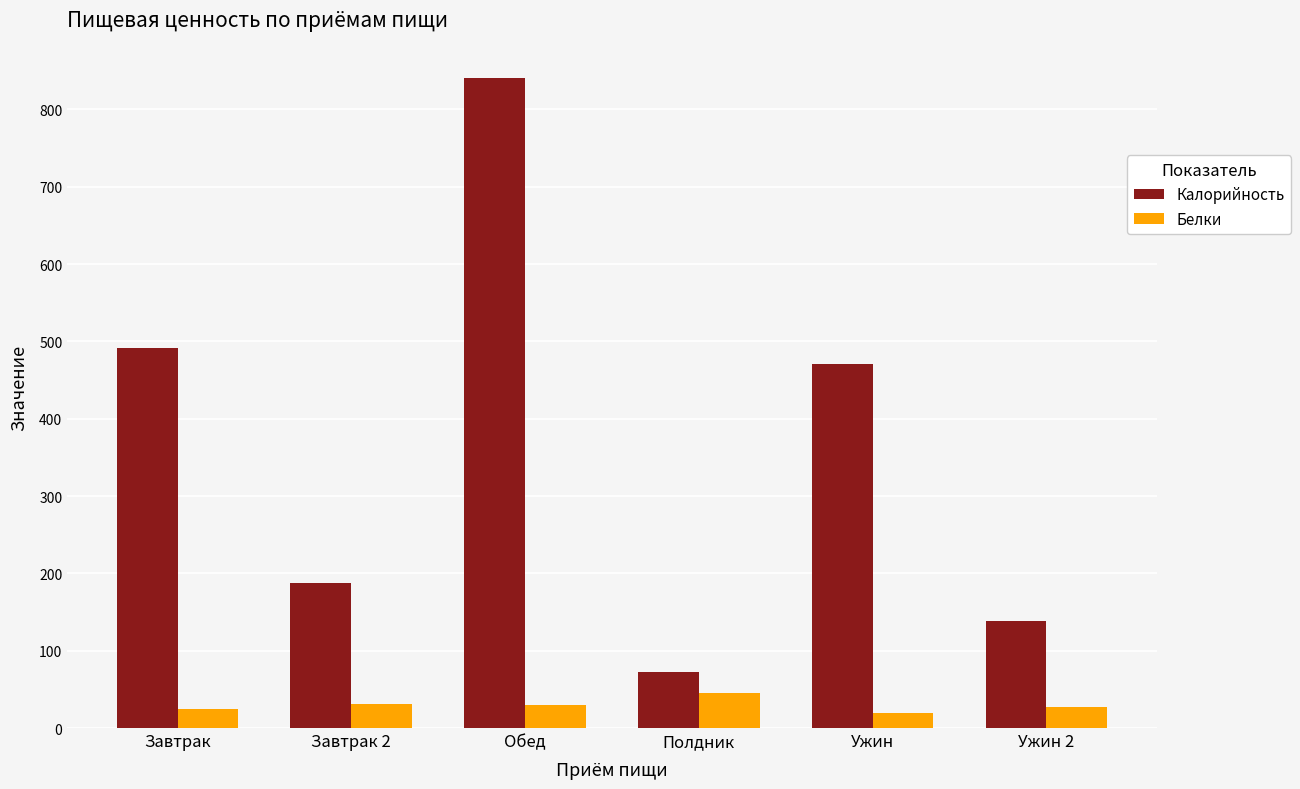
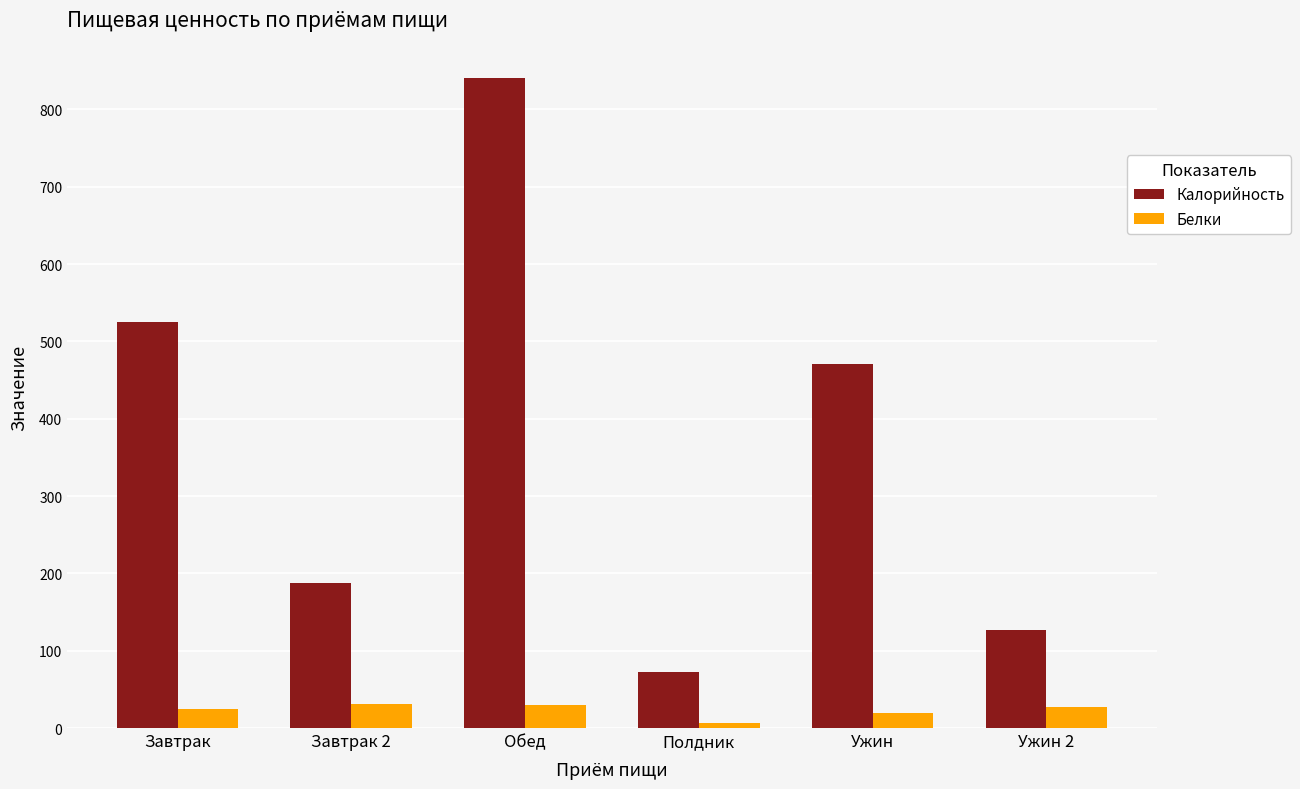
Калорийность, Завтрак: 490 -> 530
Белки, Полдник: 50 -> 10
Калорийность, Ужин 2: 140 -> 130
